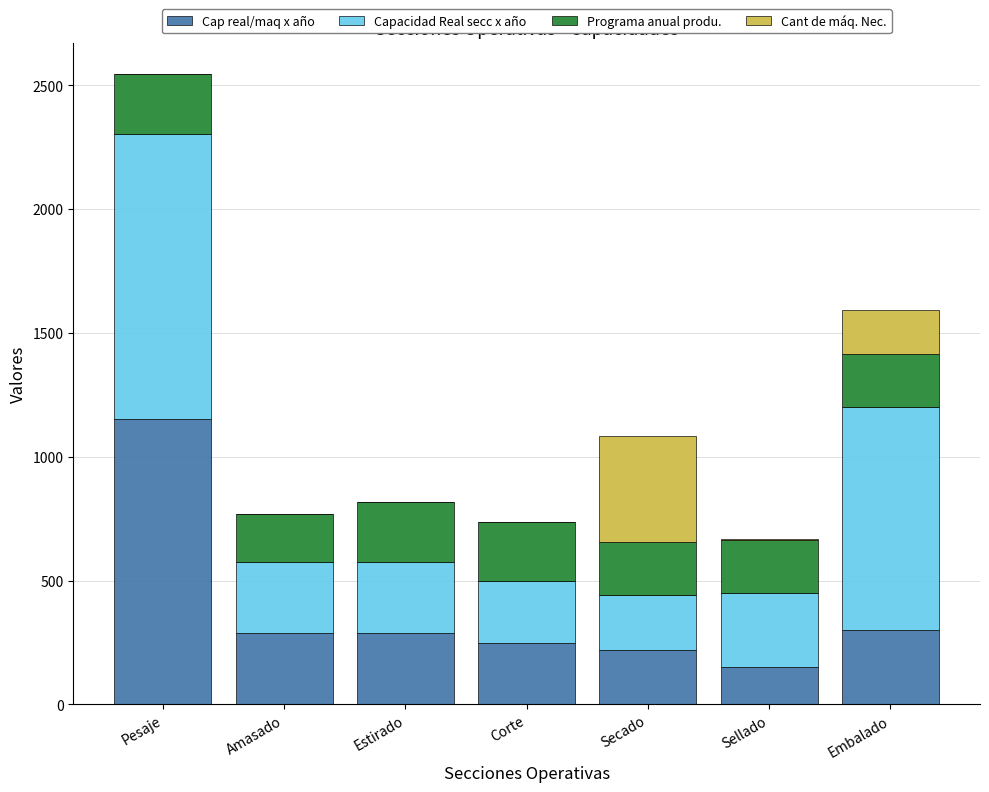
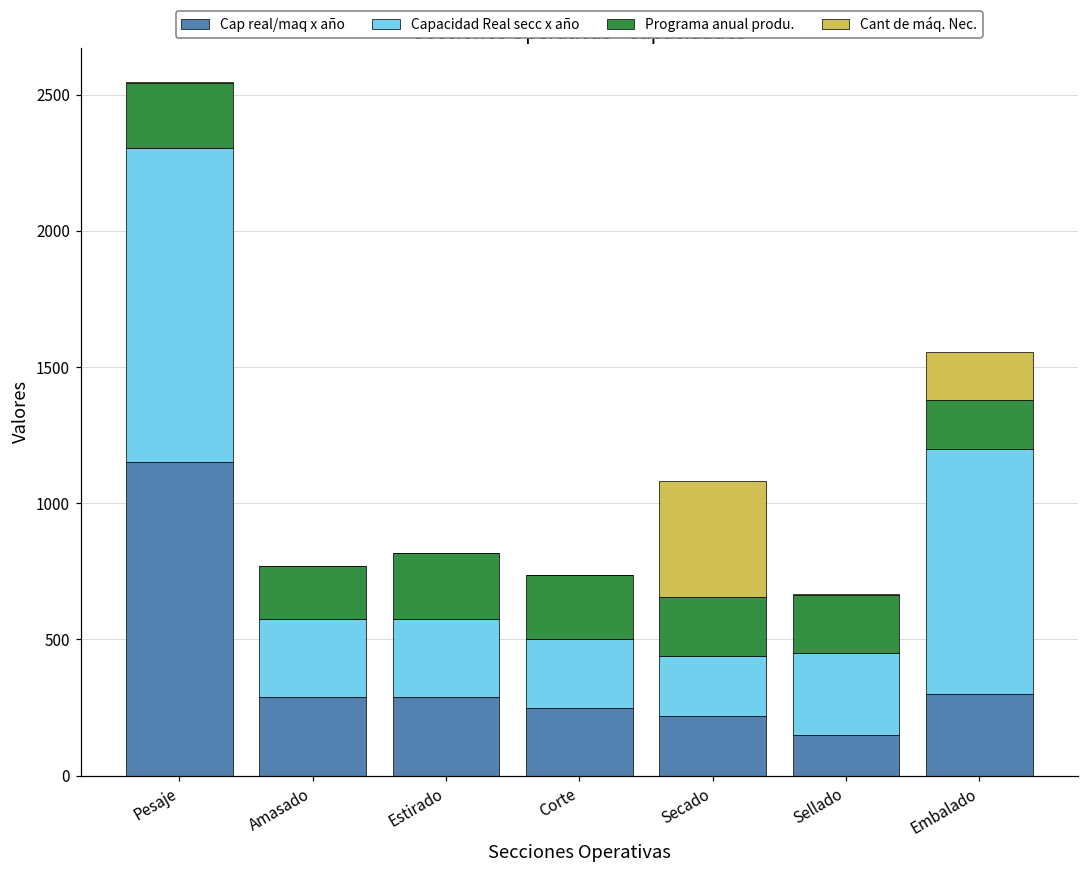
Programa anual produ., Embalado: 220 -> 180
